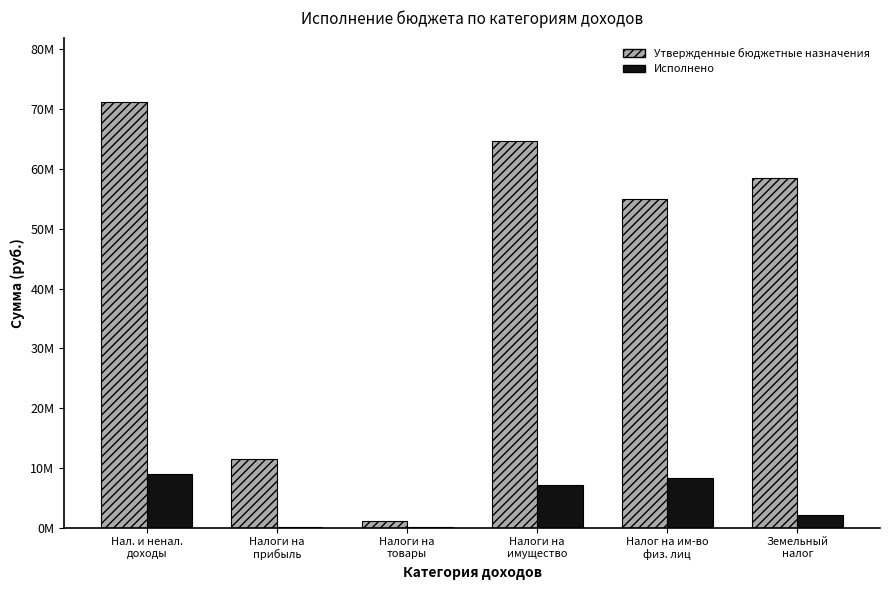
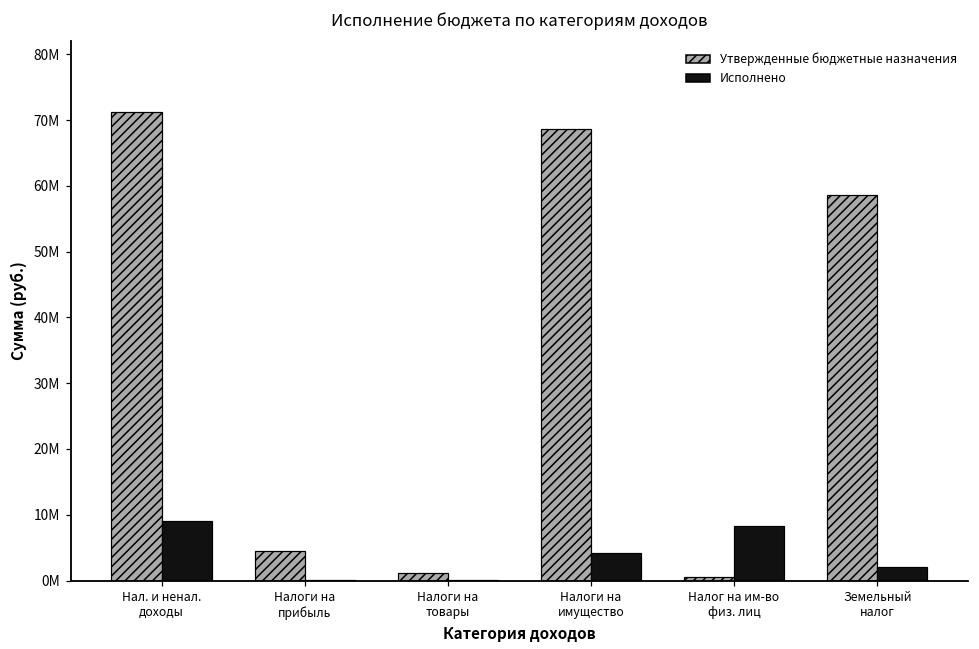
Утвержденные бюджетные назначения, Налоги на прибыль: 11000000 -> 4000000
Утвержденные бюджетные назначения, Налоги на имущество: 65000000 -> 69000000
Исполнено, Налоги на имущество: 7000000 -> 4000000
Утвержденные бюджетные назначения, Налог на им-во физ. лиц: 55000000 -> 0
